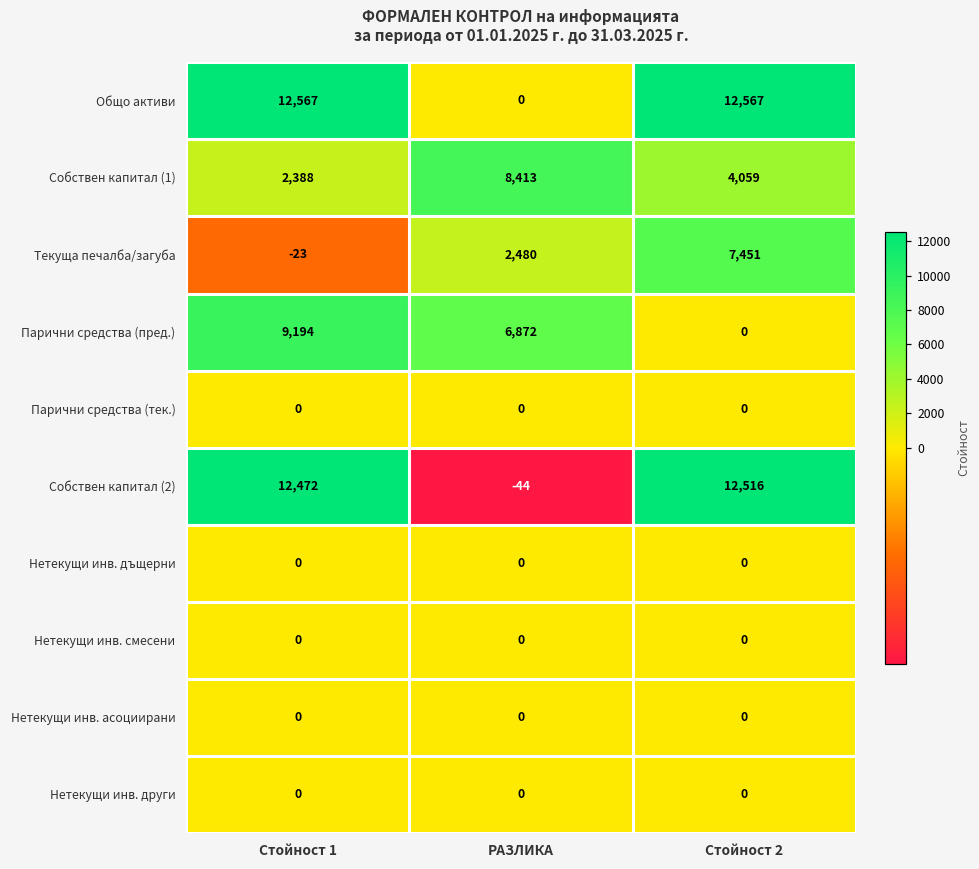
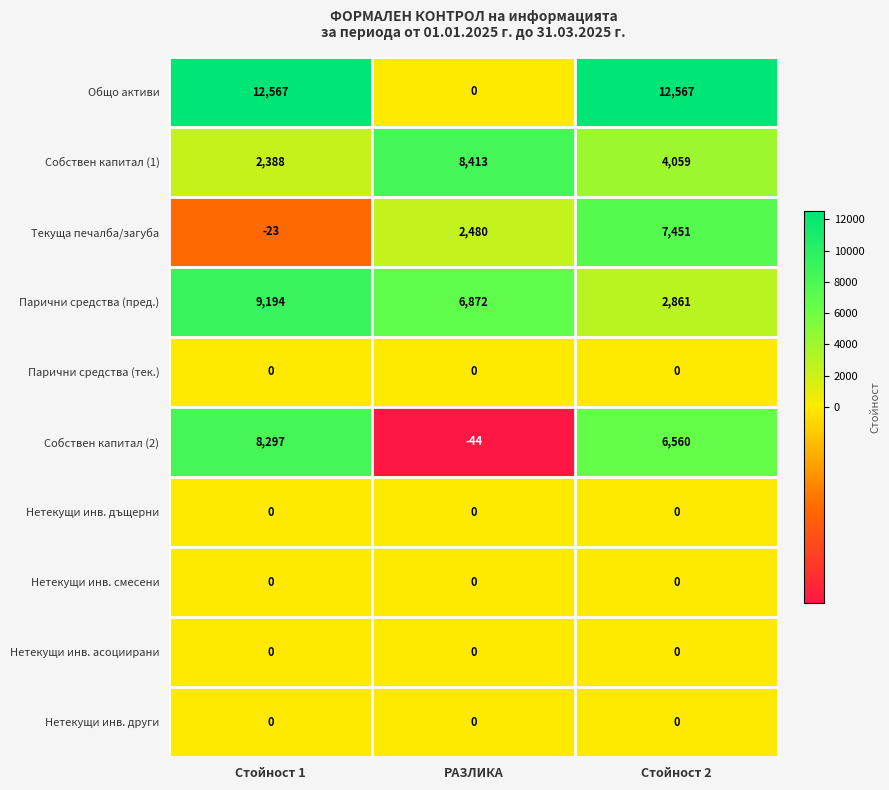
Парични средства (пред.), Стойност 2: 0 -> 2,861
Собствен капитал (2), Стойност 1: 12,472 -> 8,297
Собствен капитал (2), Стойност 2: 12,516 -> 6,560
